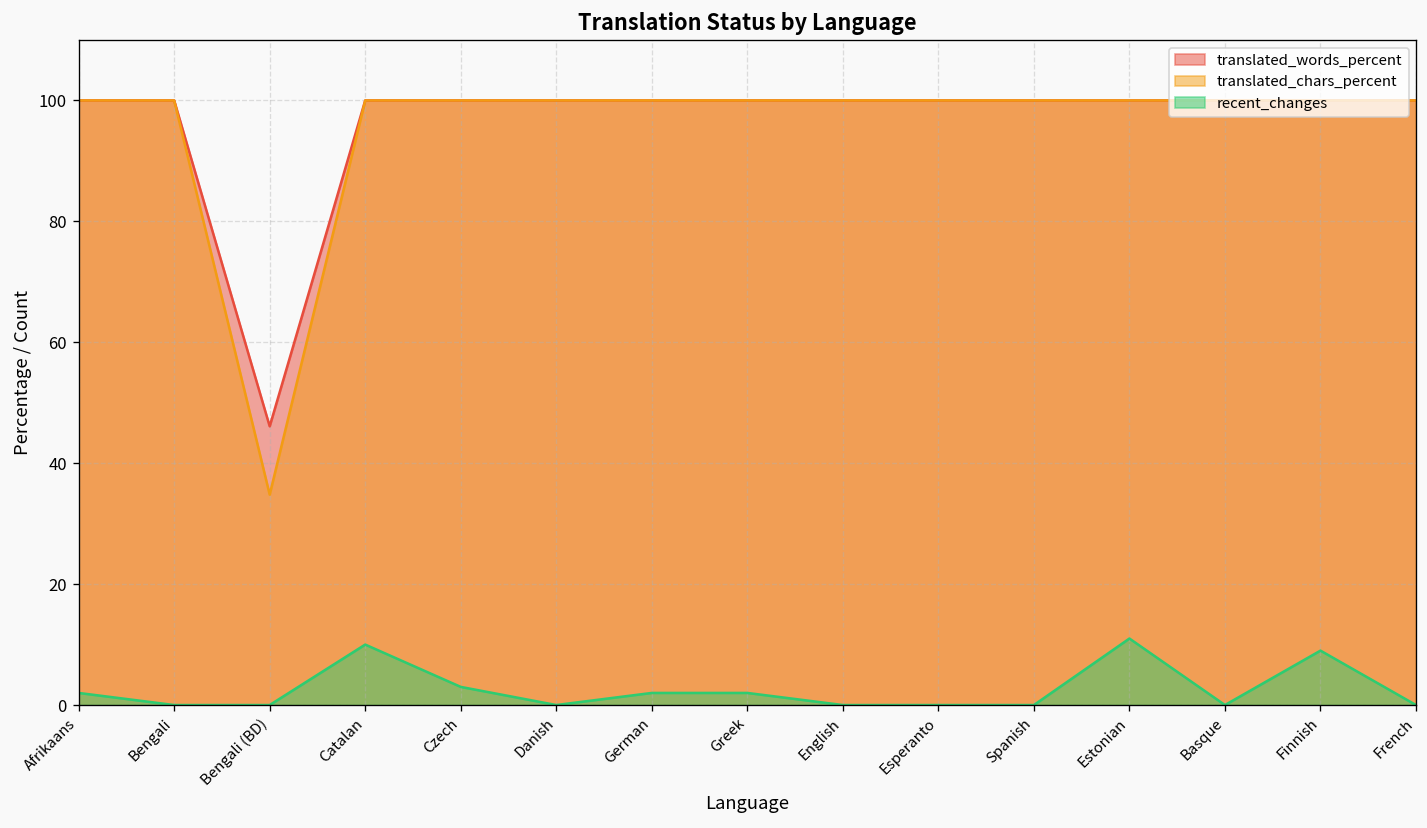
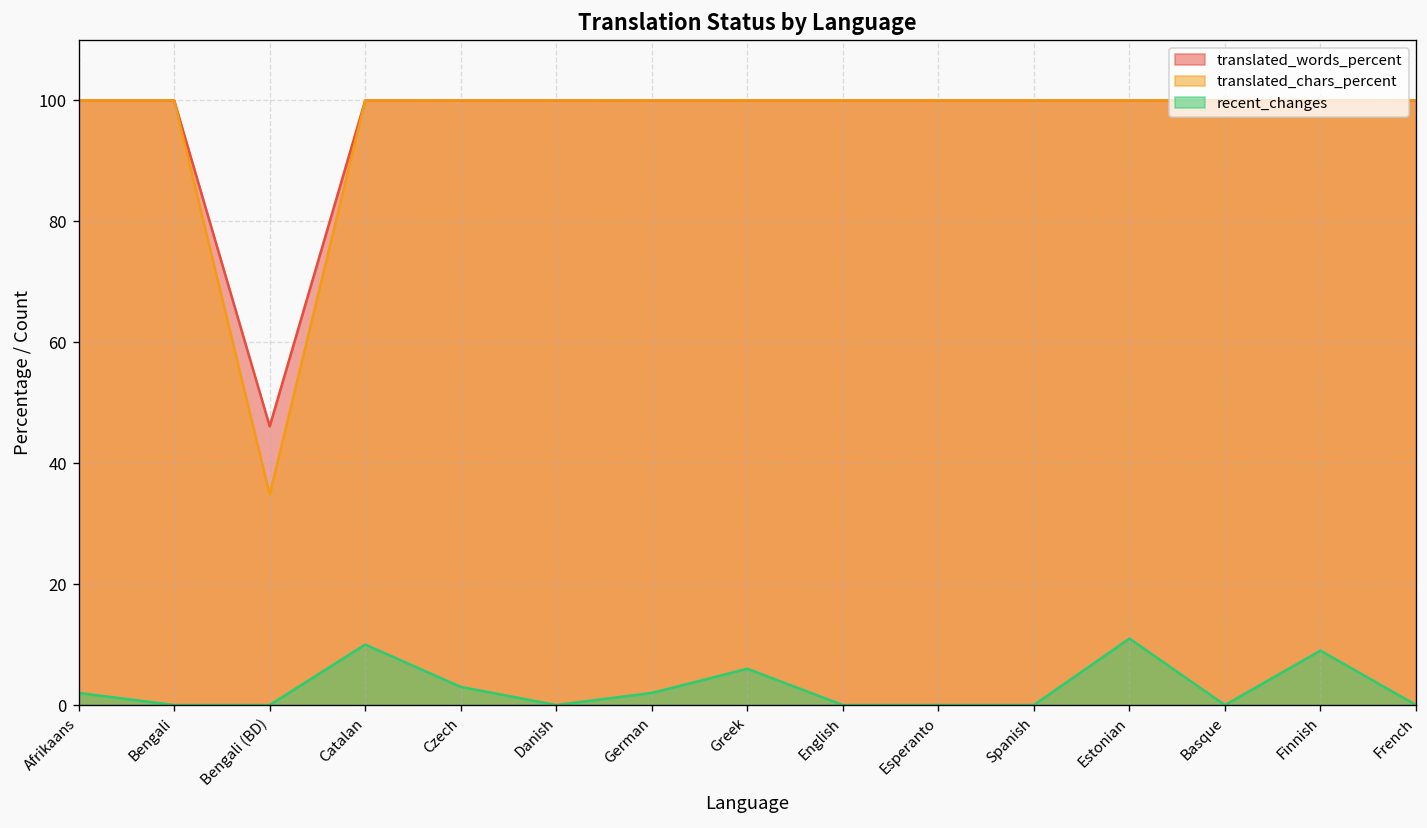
recent_changes, Greek: 2 -> 6
